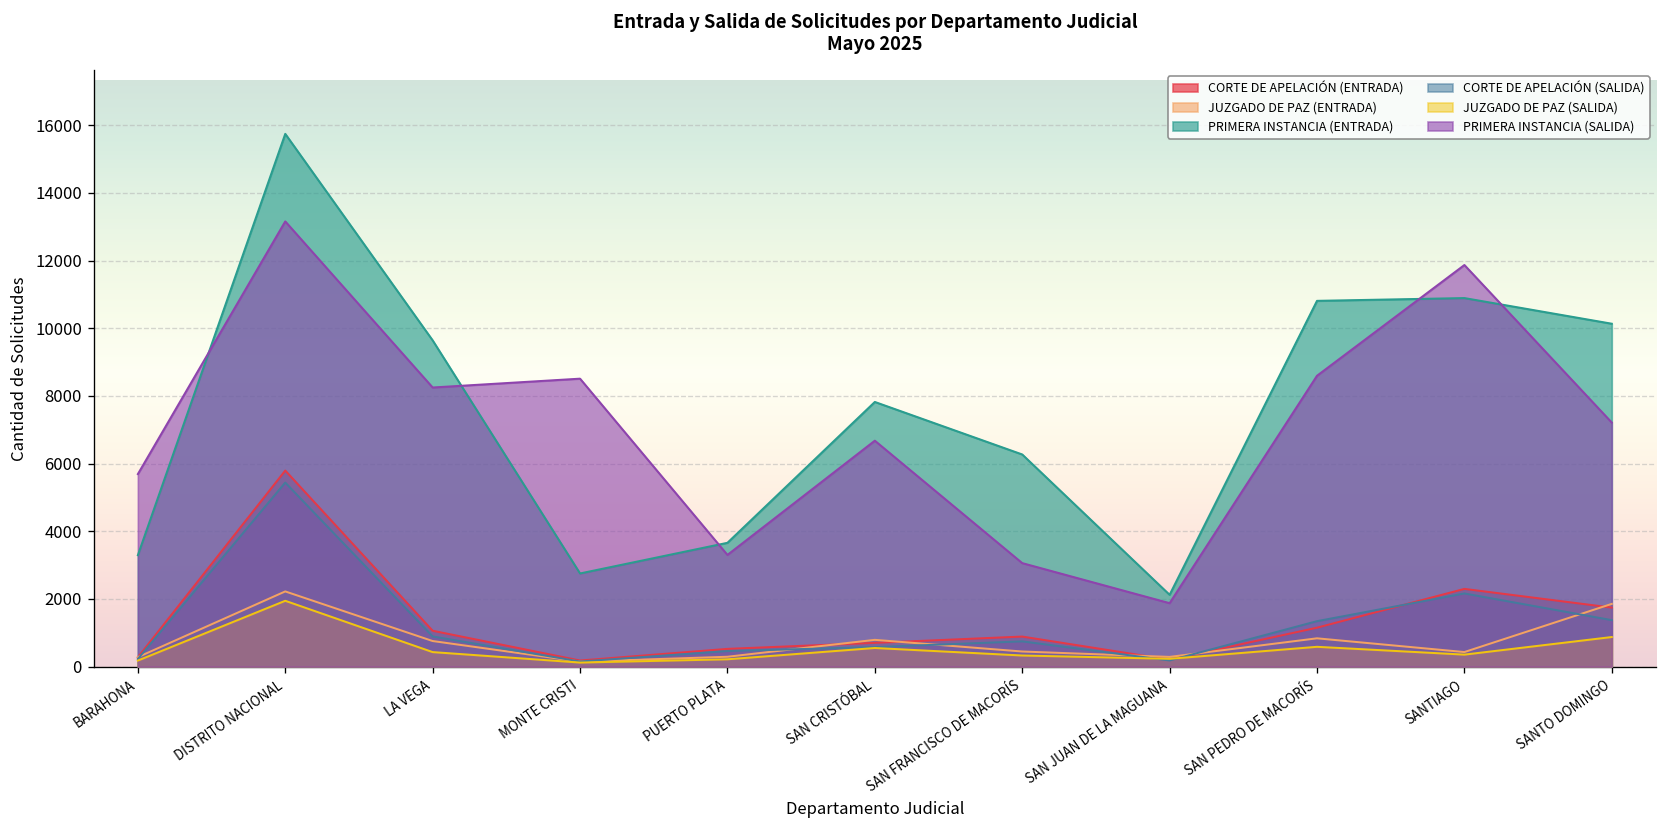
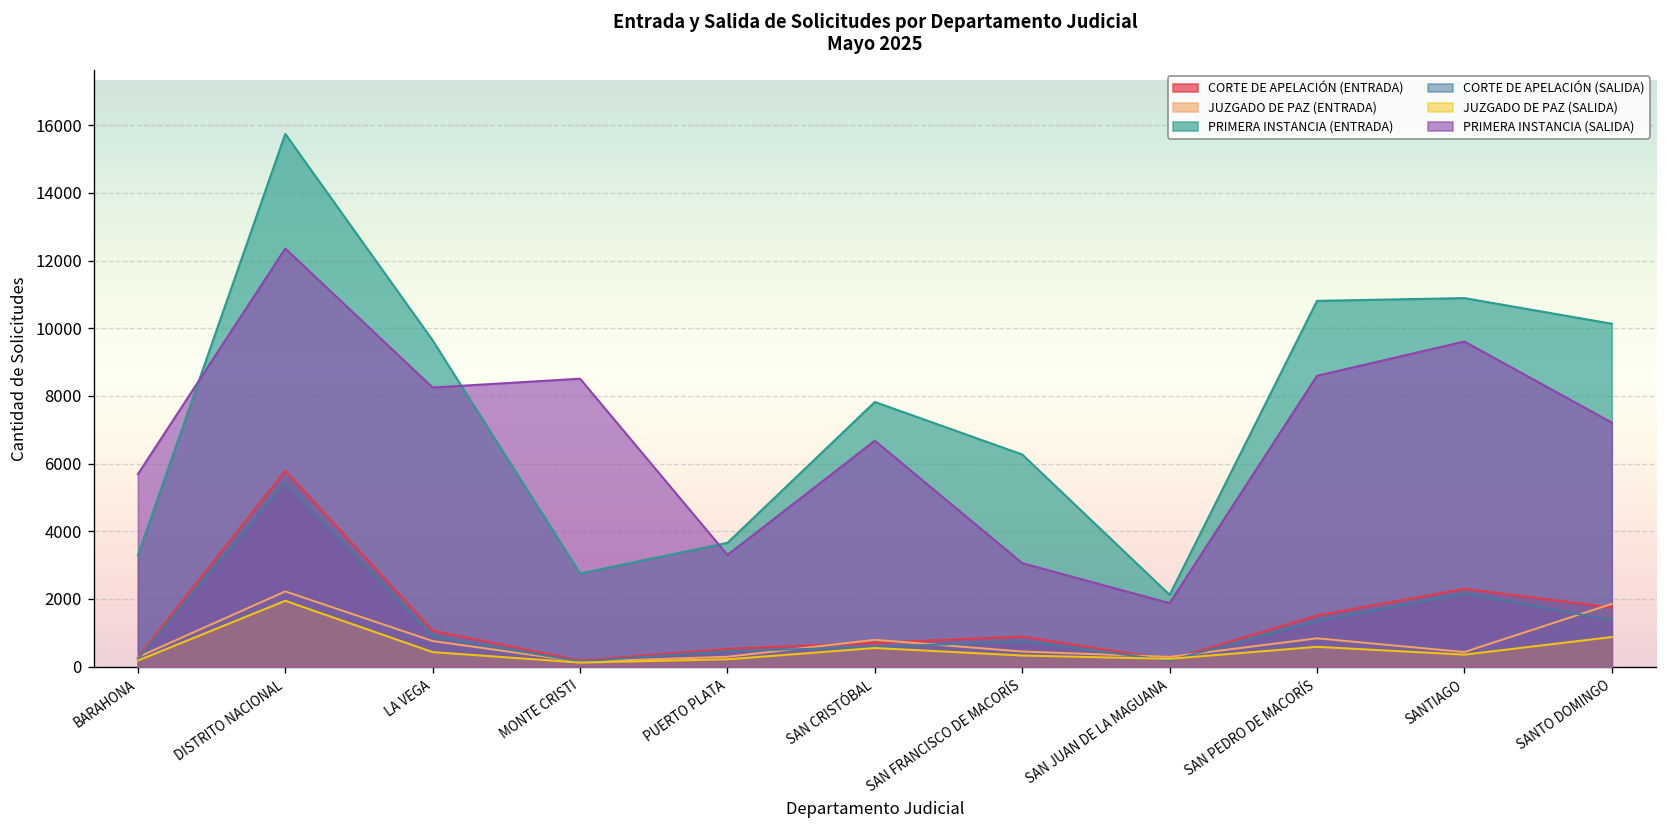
PRIMERA INSTANCIA (SALIDA), DISTRITO NACIONAL: 13200 -> 12400
CORTE DE APELACIÓN (ENTRADA), SAN PEDRO DE MACORÍS: 1200 -> 1500
PRIMERA INSTANCIA (SALIDA), SANTIAGO: 11900 -> 9600
